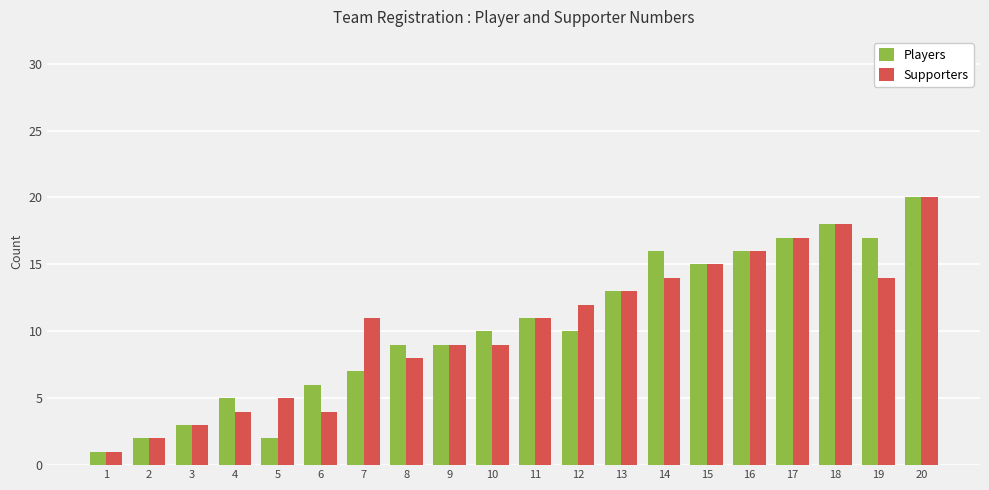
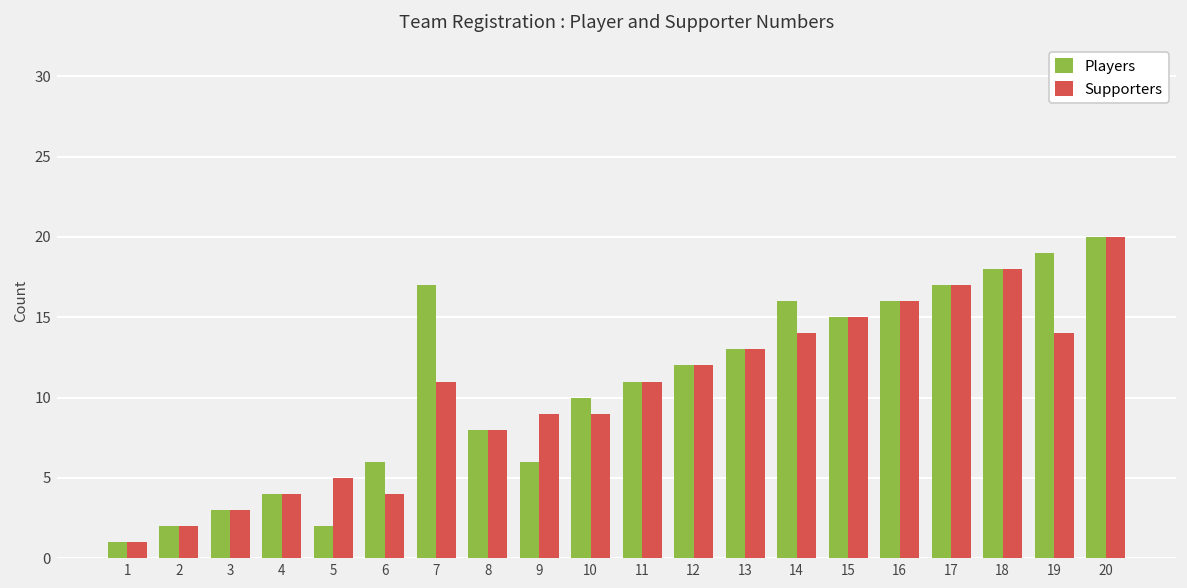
Players, 4: 5 -> 4
Players, 7: 7 -> 17
Players, 8: 9 -> 8
Players, 9: 9 -> 6
Players, 12: 10 -> 12
Players, 19: 17 -> 19
